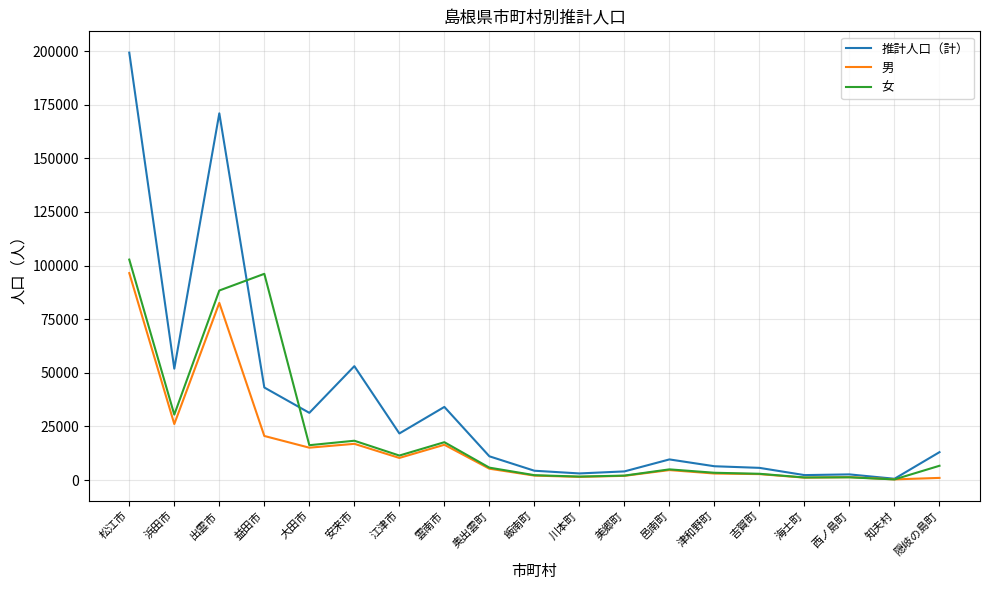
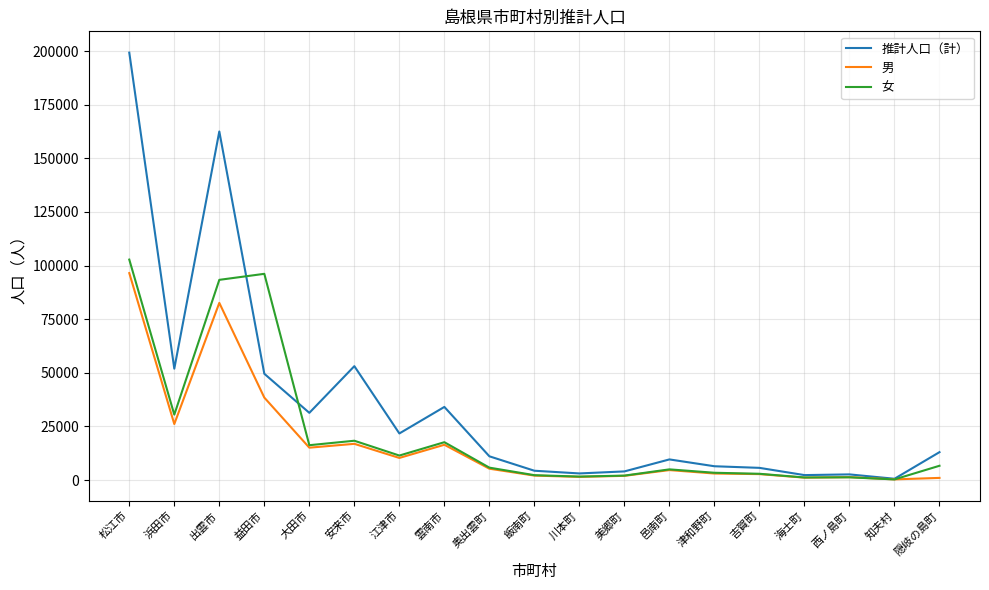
推計人口（計）, 出雲市: 171000 -> 163000
女, 出雲市: 88000 -> 93000
推計人口（計）, 益田市: 43000 -> 50000
男, 益田市: 21000 -> 38000
